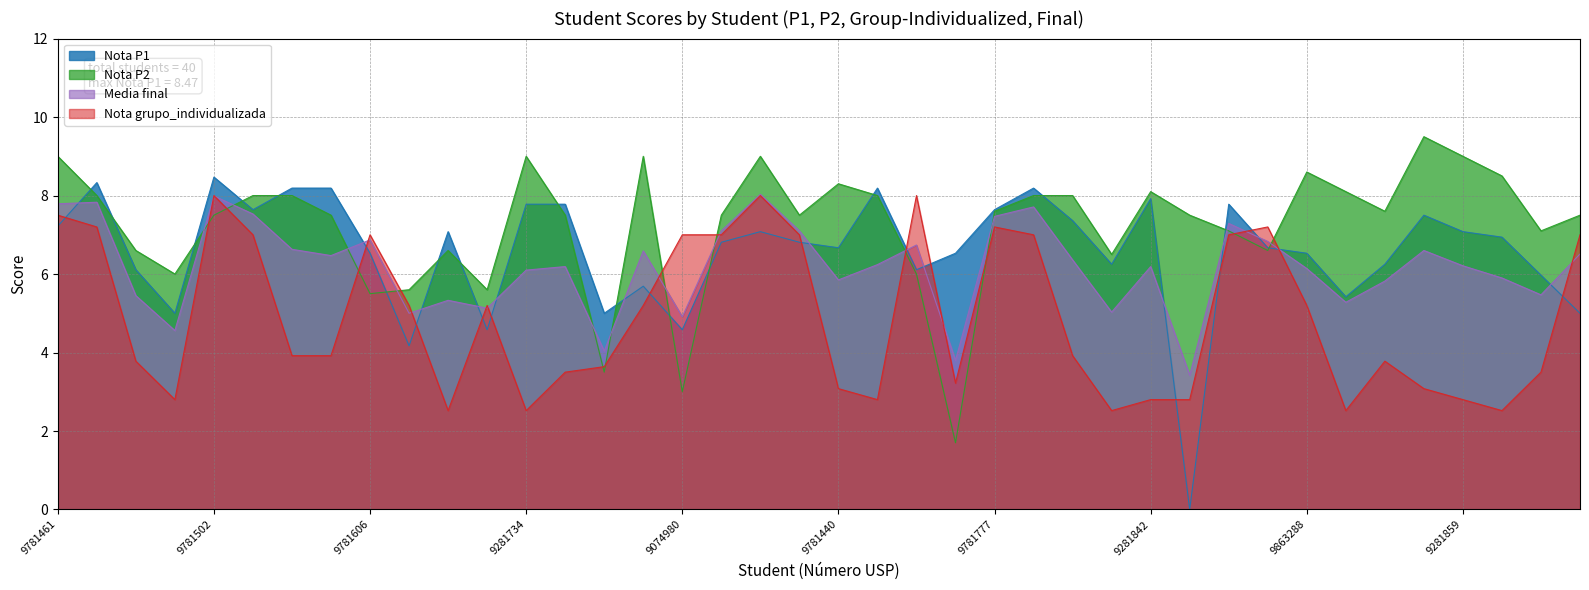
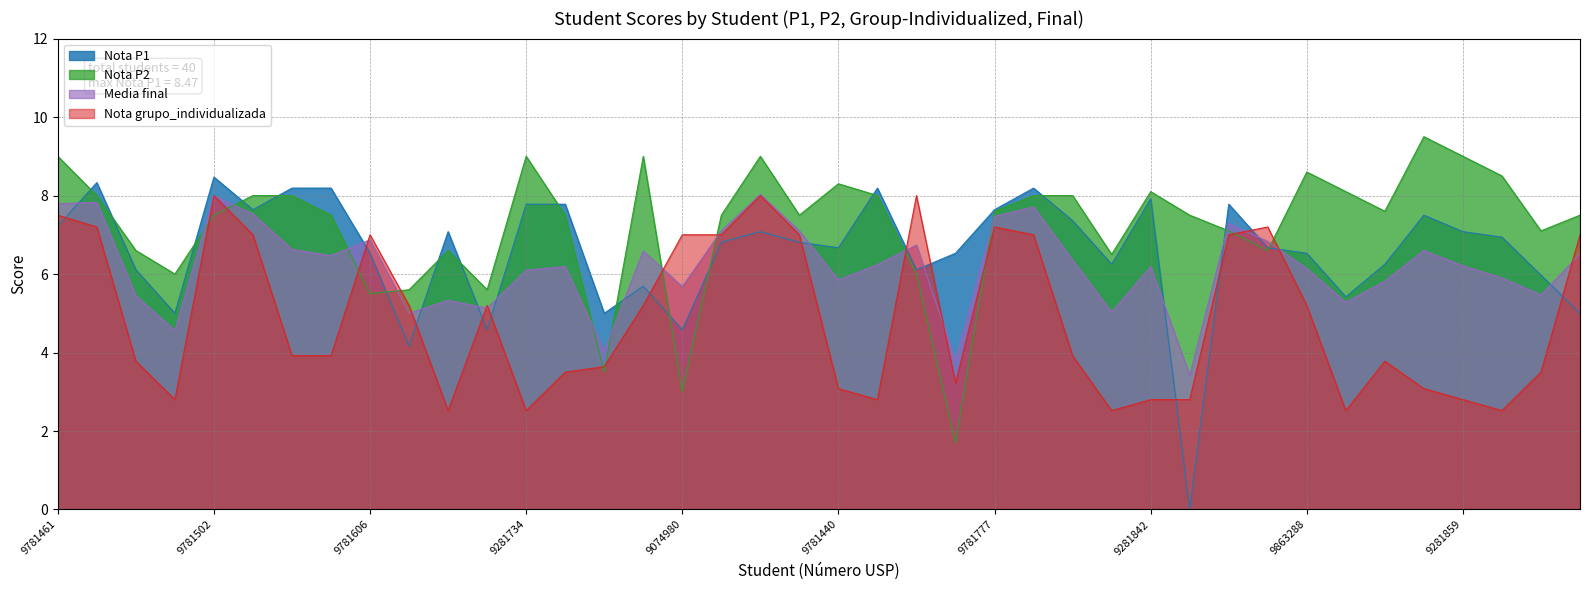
Media final, 9074980: 4.9 -> 5.7
